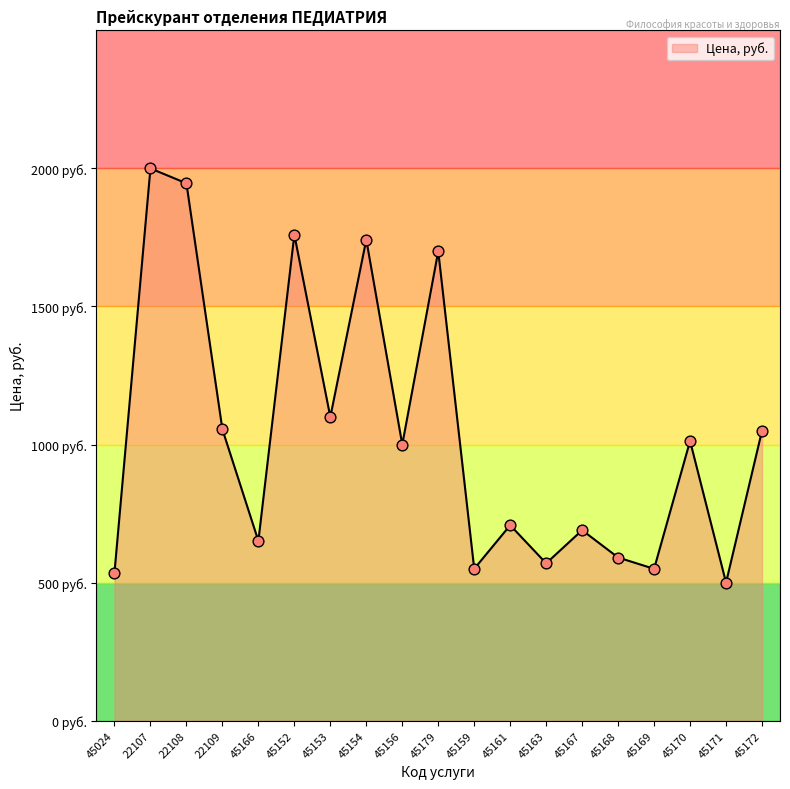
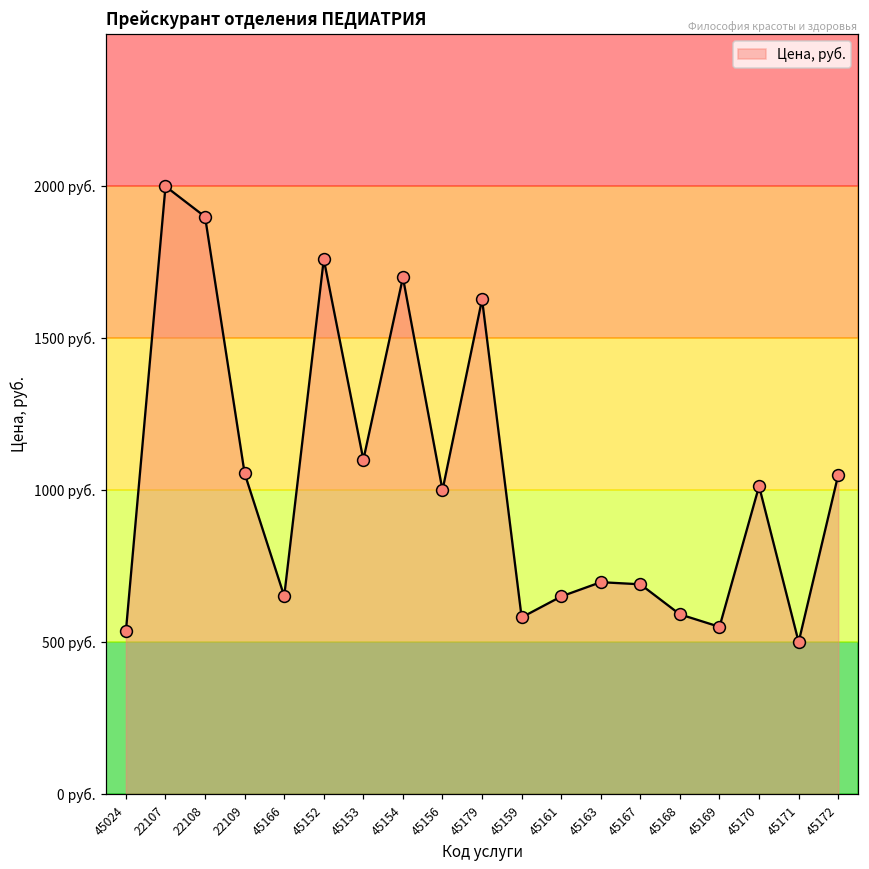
22108: 1950 руб. -> 1900 руб.
45154: 1740 руб. -> 1700 руб.
45179: 1700 руб. -> 1630 руб.
45159: 550 руб. -> 580 руб.
45161: 710 руб. -> 650 руб.
45163: 570 руб. -> 700 руб.
